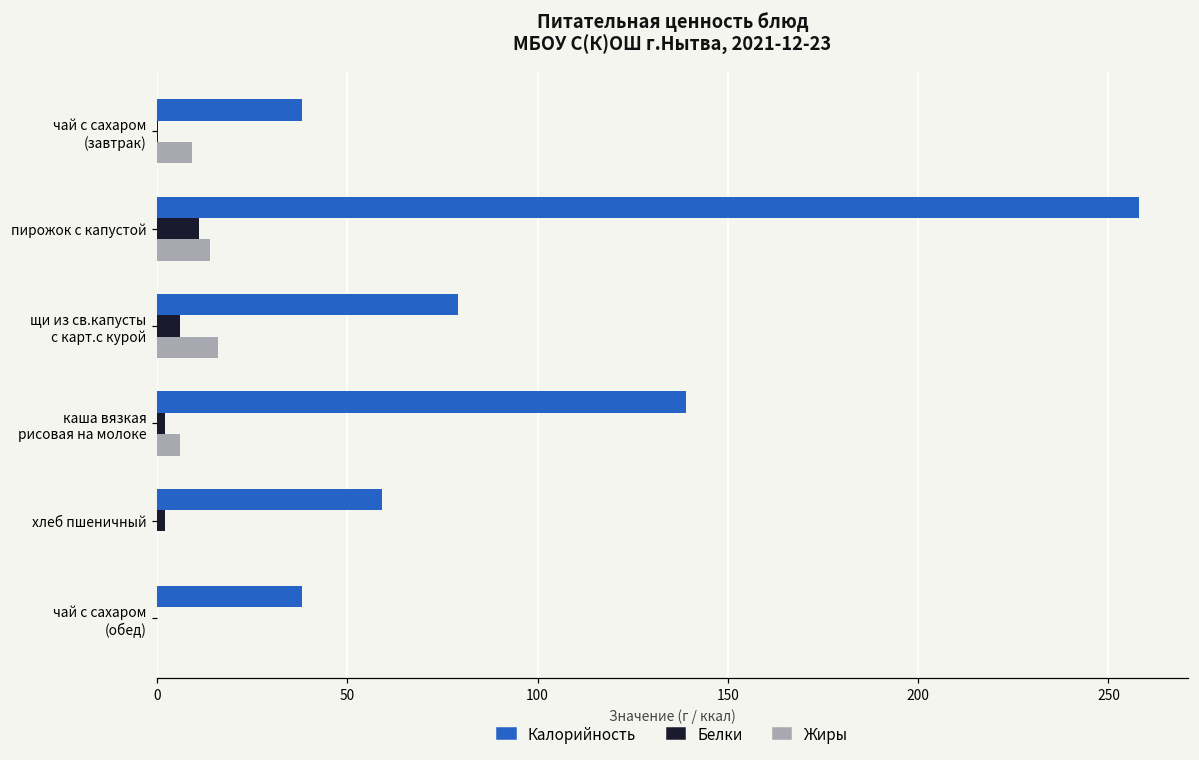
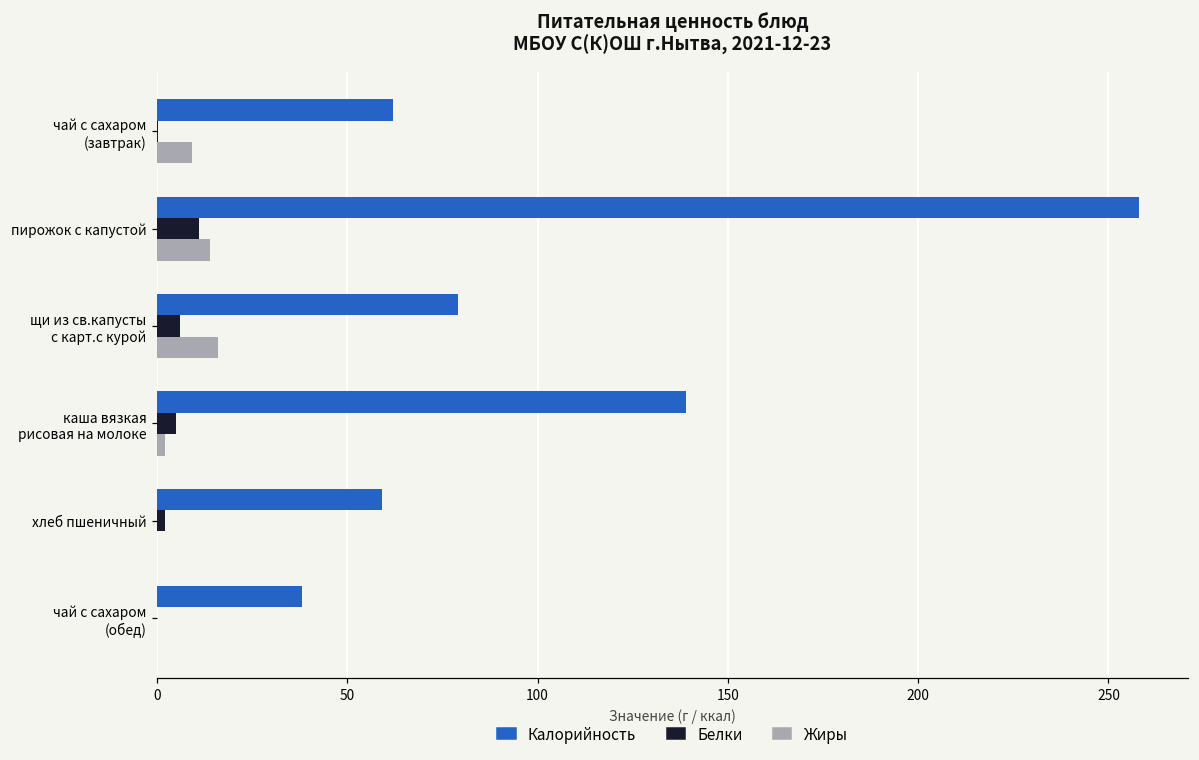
Калорийность, чай с сахаром (завтрак): 38 -> 62
Белки, каша вязкая рисовая на молоке: 2 -> 5
Жиры, каша вязкая рисовая на молоке: 6 -> 2
